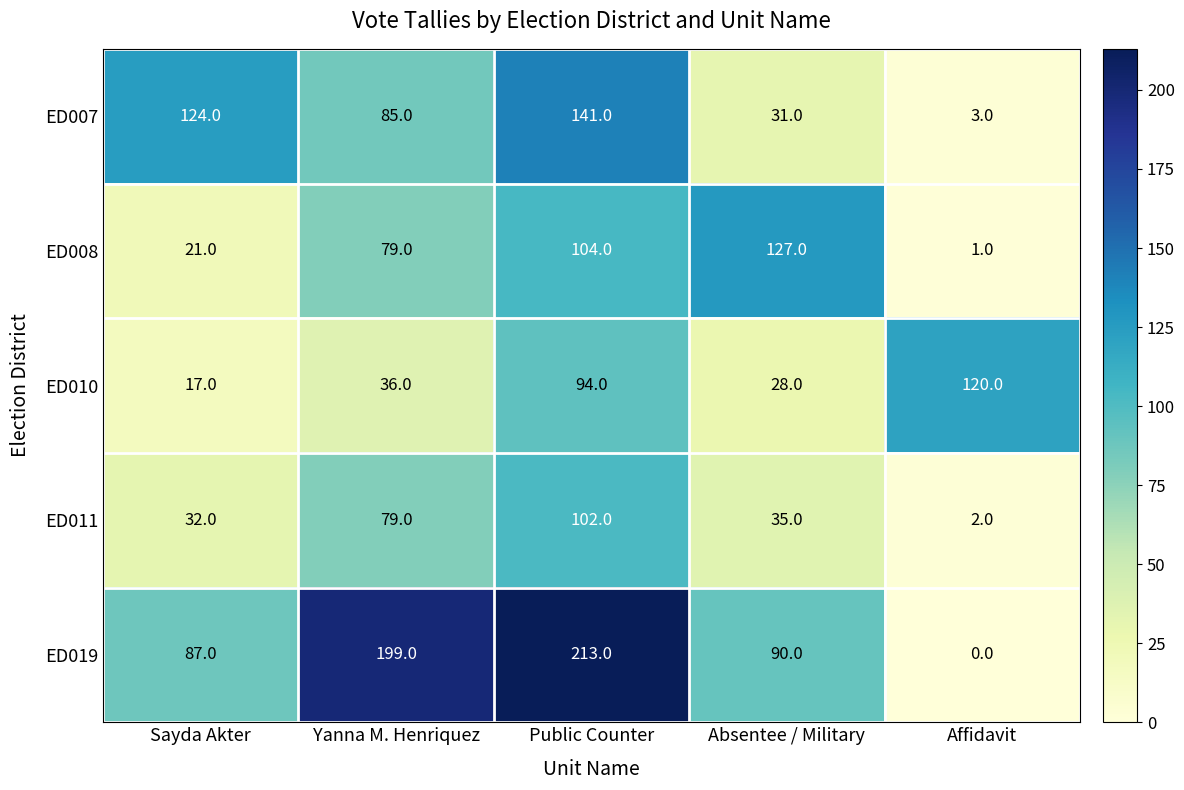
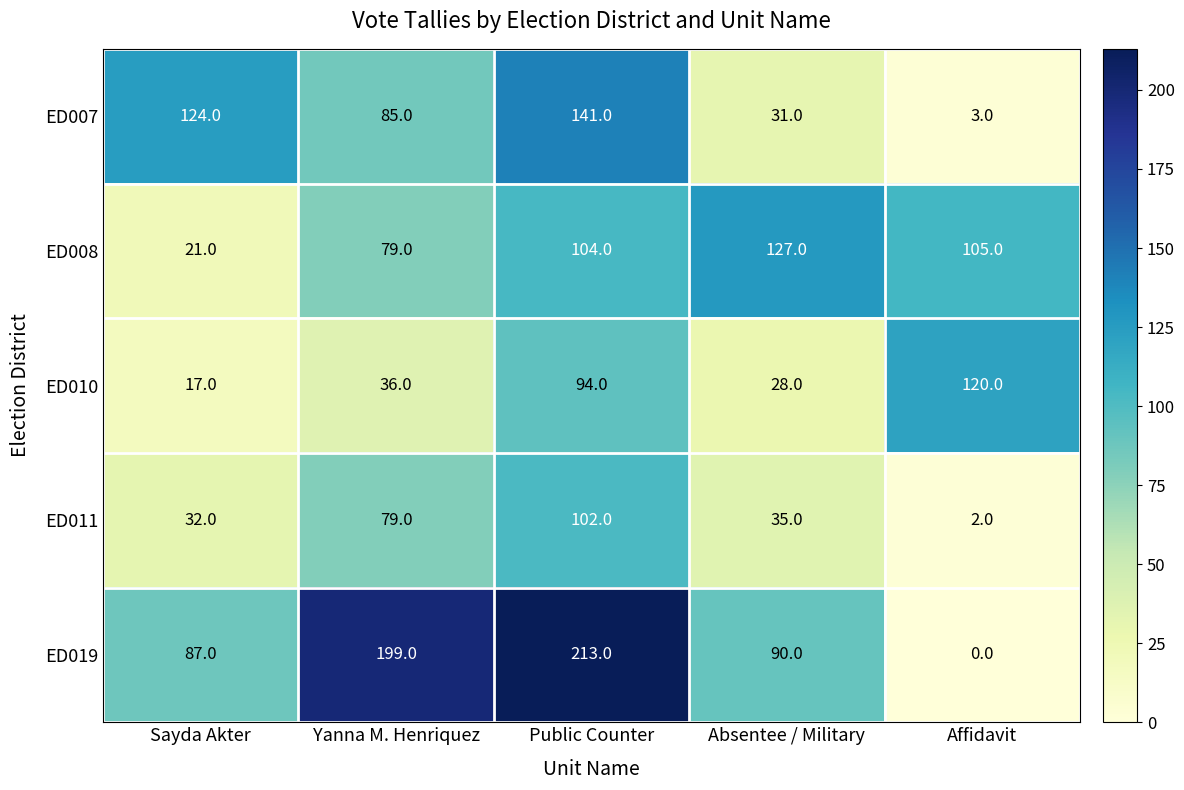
ED008, Affidavit: 1.0 -> 105.0
